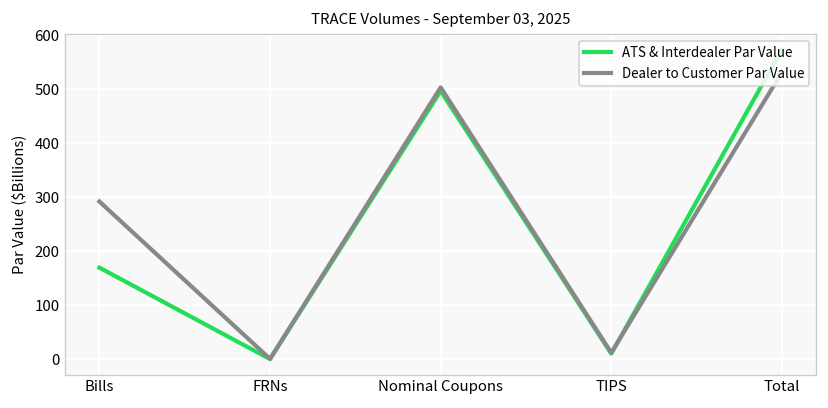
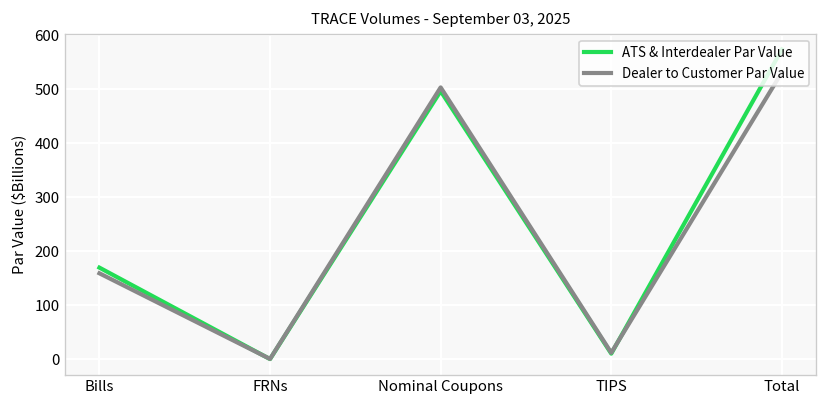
Dealer to Customer Par Value, Bills: 290 -> 160
